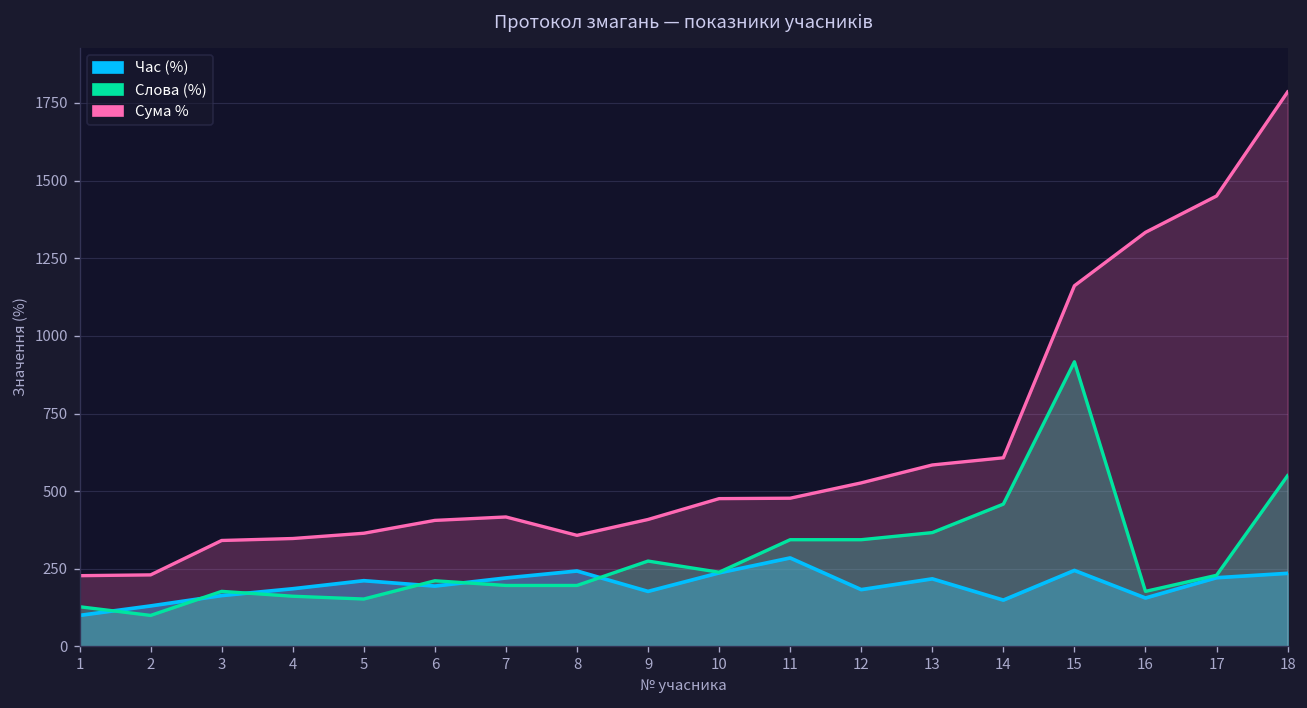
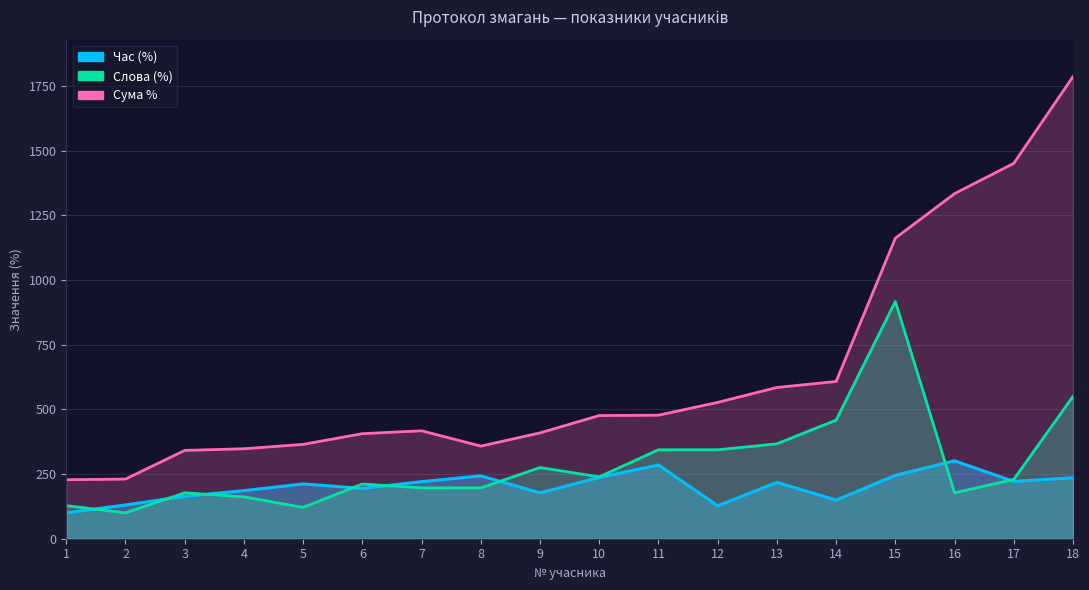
Слова (%), 5: 150 -> 120
Час (%), 12: 180 -> 130
Час (%), 16: 160 -> 300
